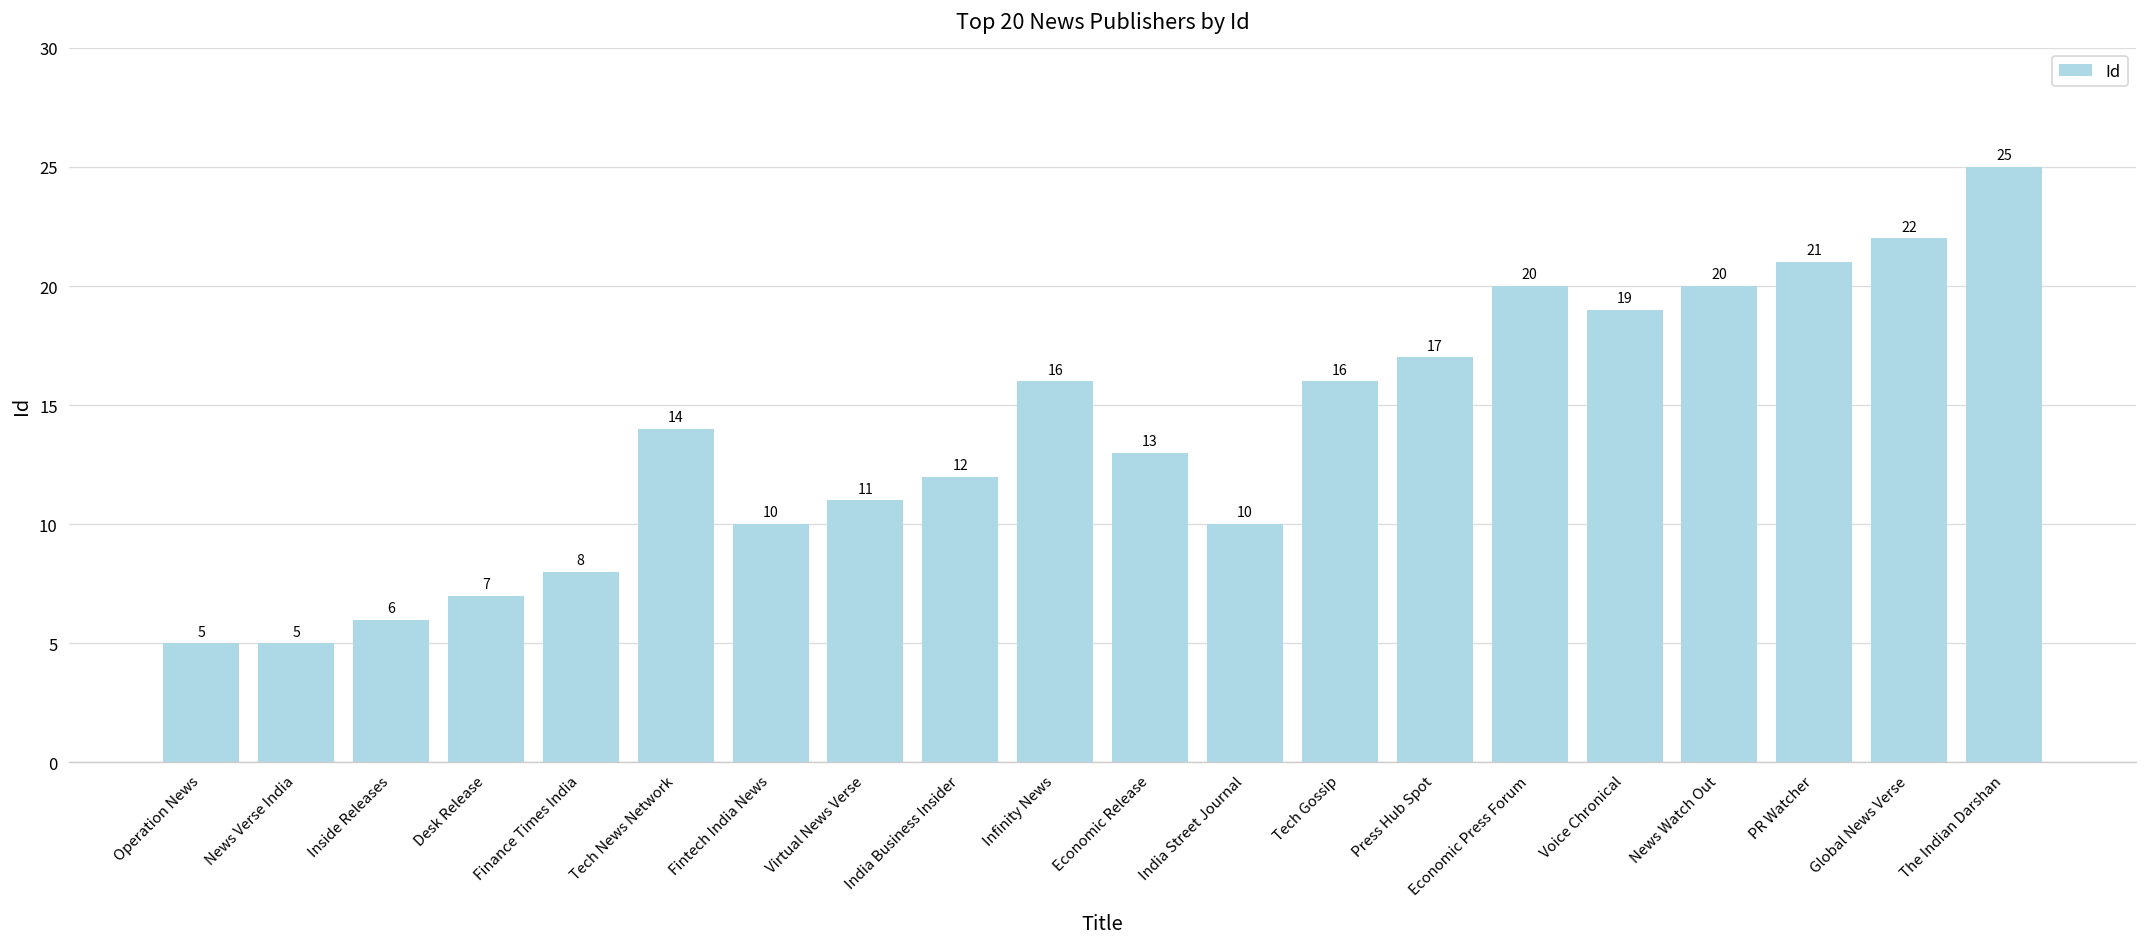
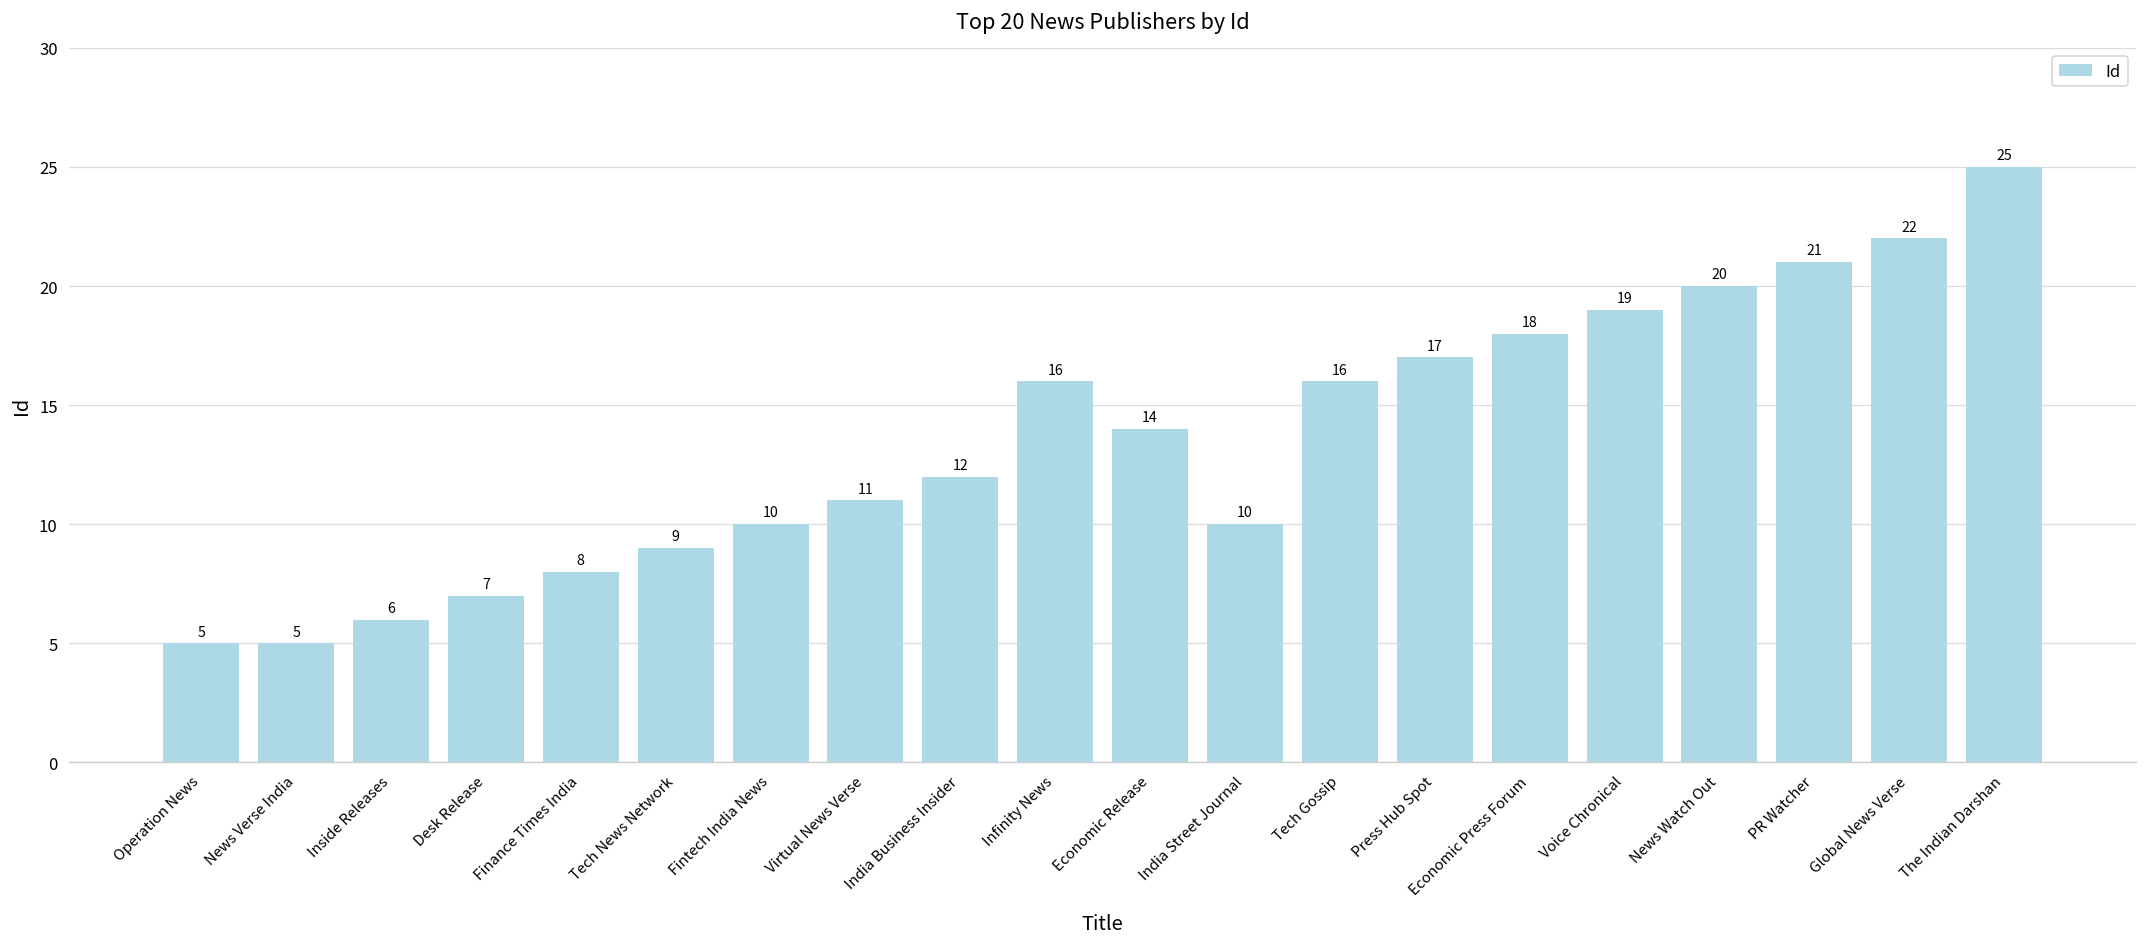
Tech News Network: 14 -> 9
Economic Release: 13 -> 14
Economic Press Forum: 20 -> 18
